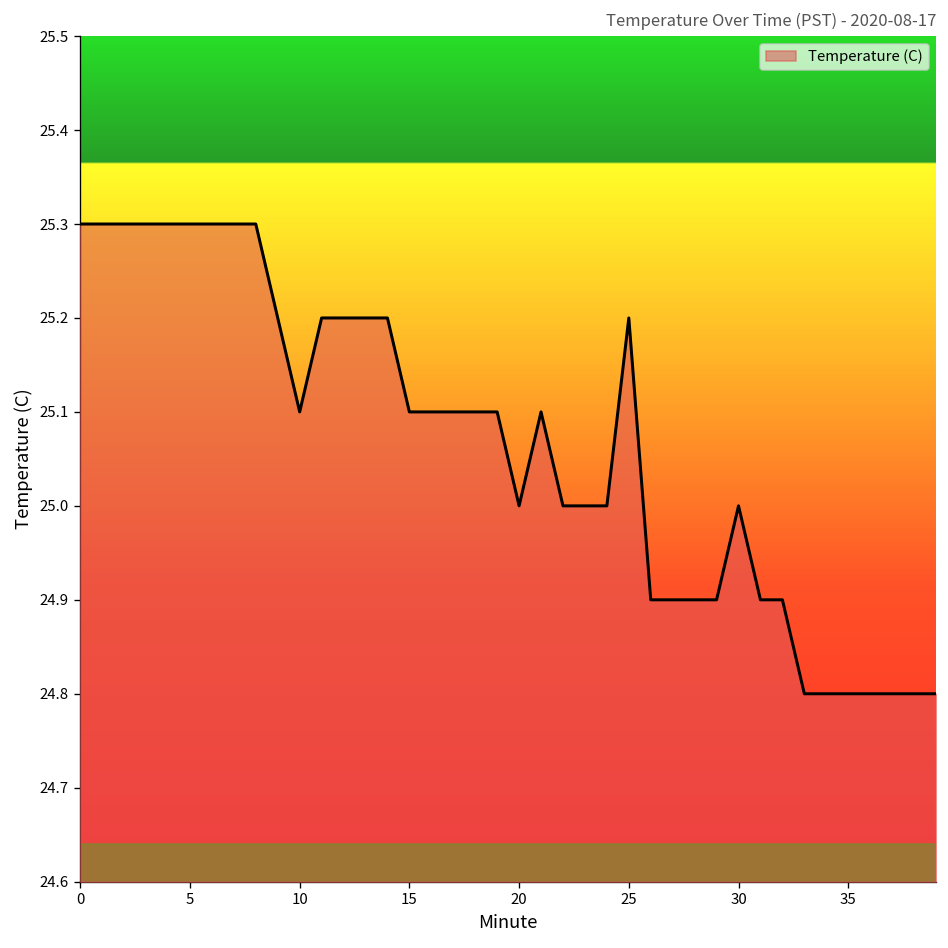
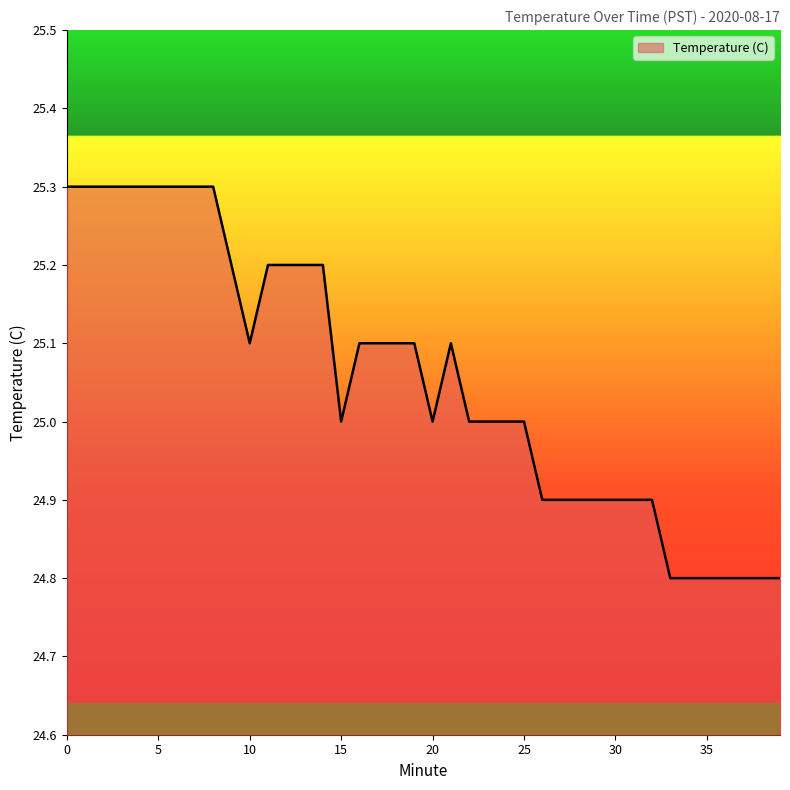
15: 25.1 -> 25.0
25: 25.2 -> 25.0
30: 25.0 -> 24.9
